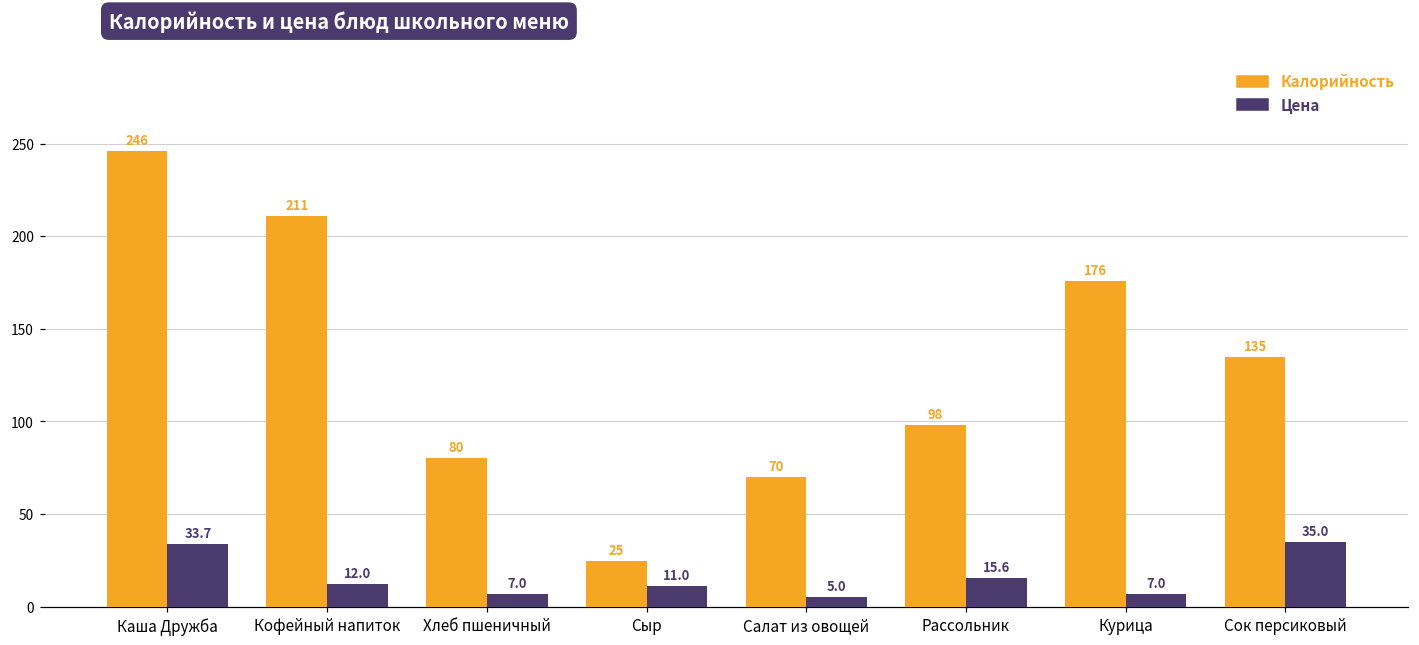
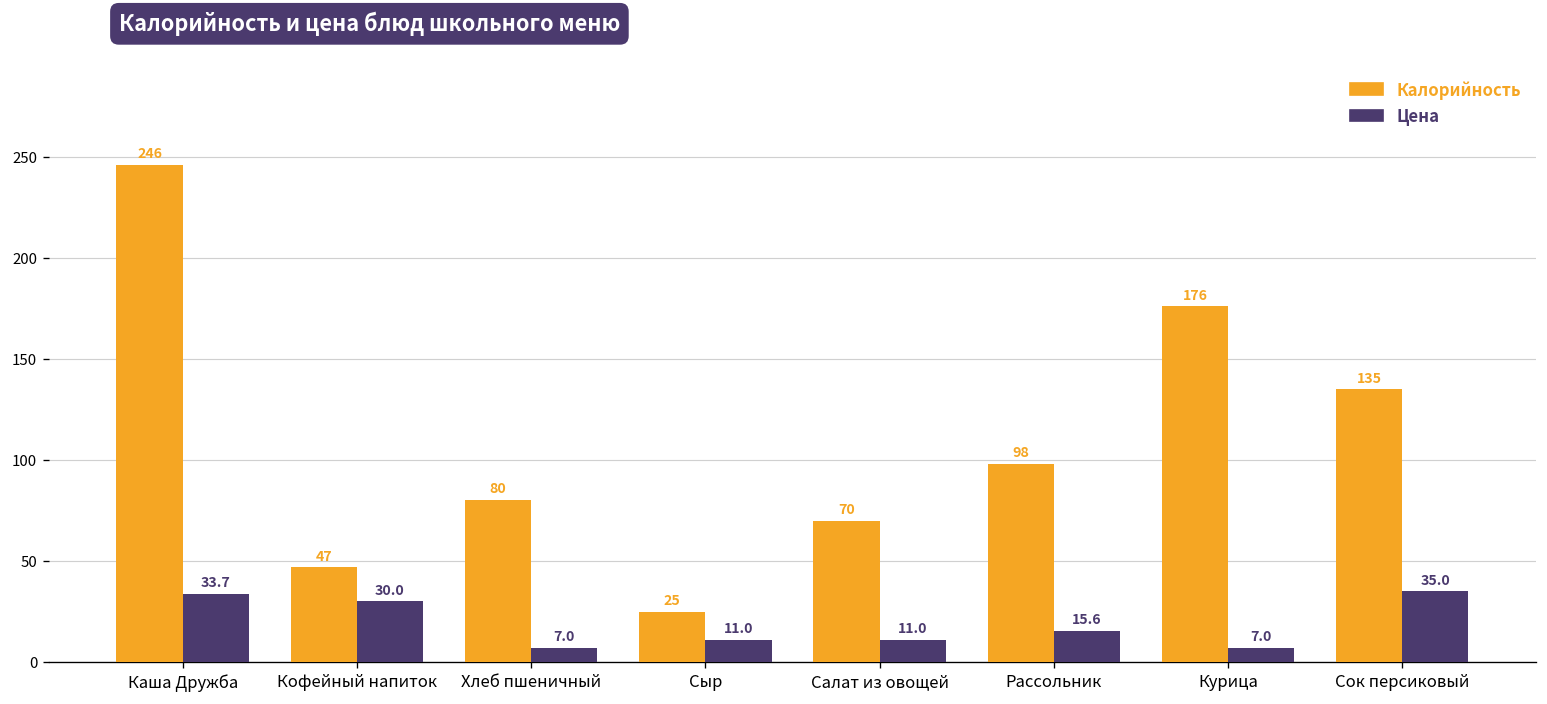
Калорийность, Кофейный напиток: 211 -> 47
Цена, Кофейный напиток: 12.0 -> 30.0
Цена, Салат из овощей: 5.0 -> 11.0
